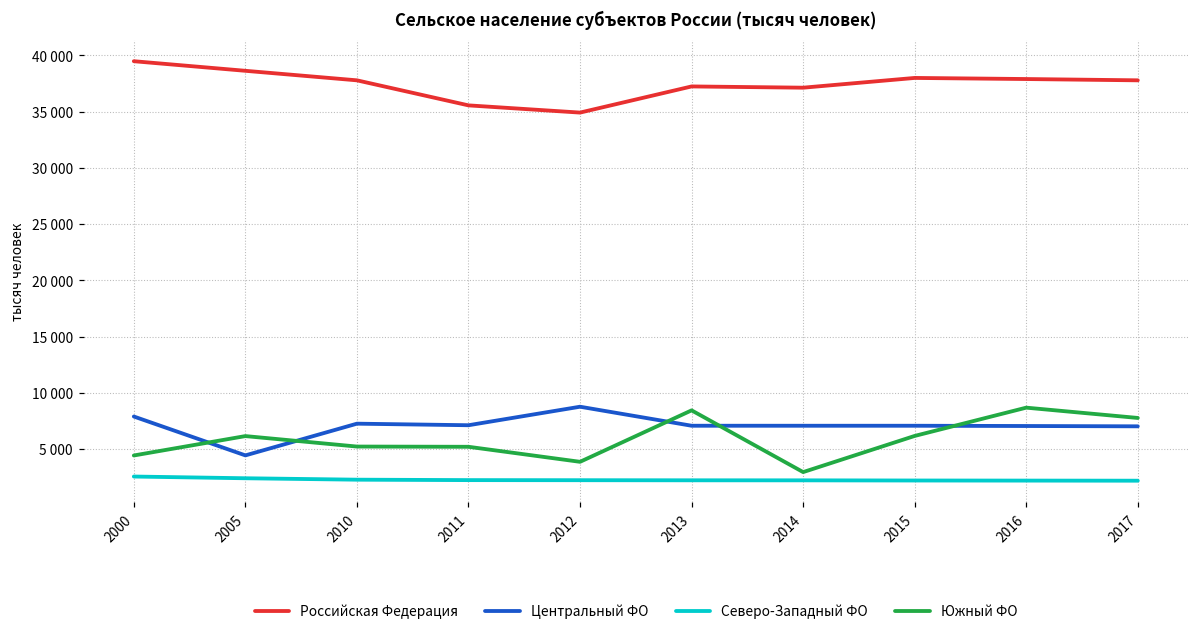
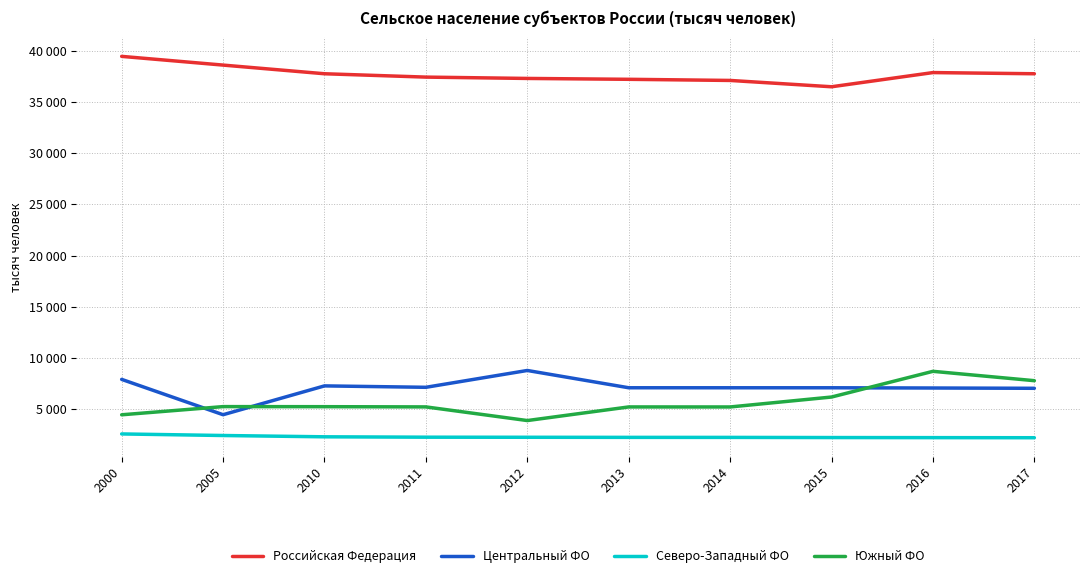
Южный ФО, 2005: 6200 -> 5200
Российская Федерация, 2011: 35500 -> 37400
Российская Федерация, 2012: 34900 -> 37300
Южный ФО, 2013: 8400 -> 5200
Южный ФО, 2014: 3000 -> 5200
Российская Федерация, 2015: 38000 -> 36500
